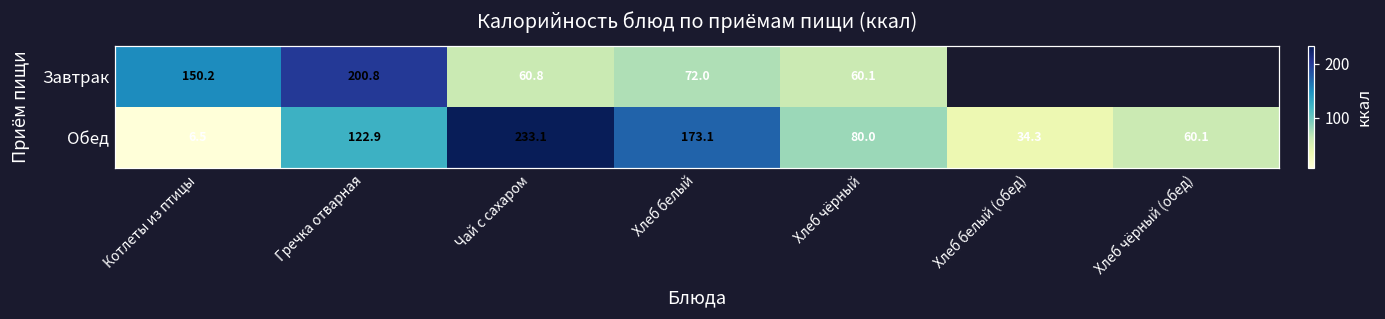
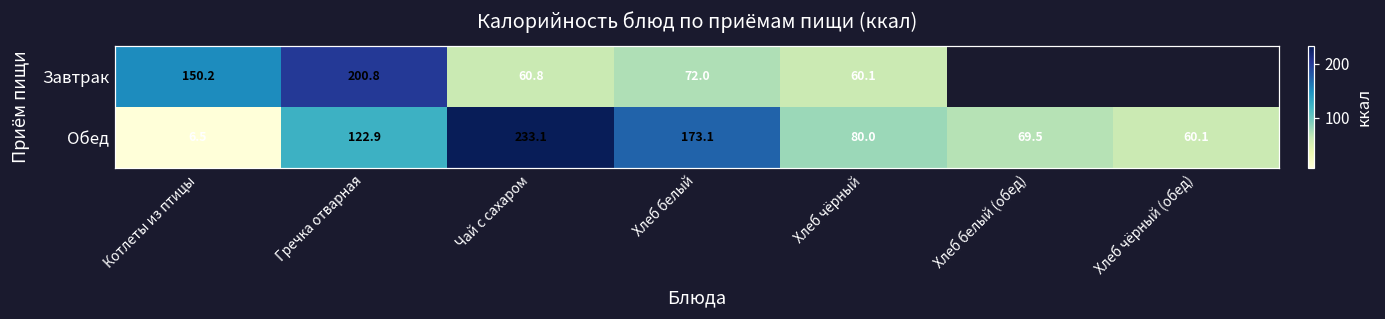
Обед, Хлеб белый (обед): 34.3 -> 69.5
